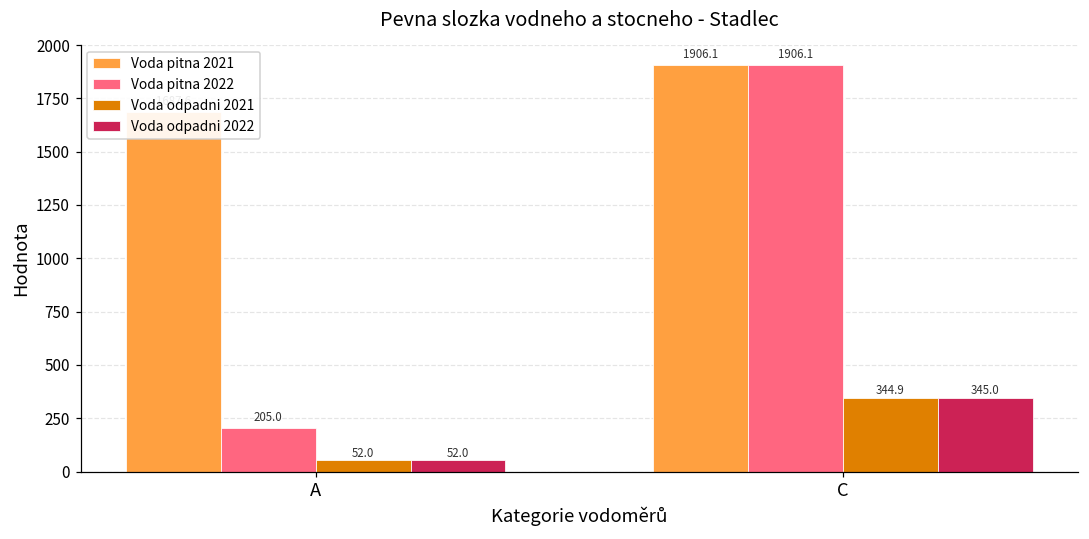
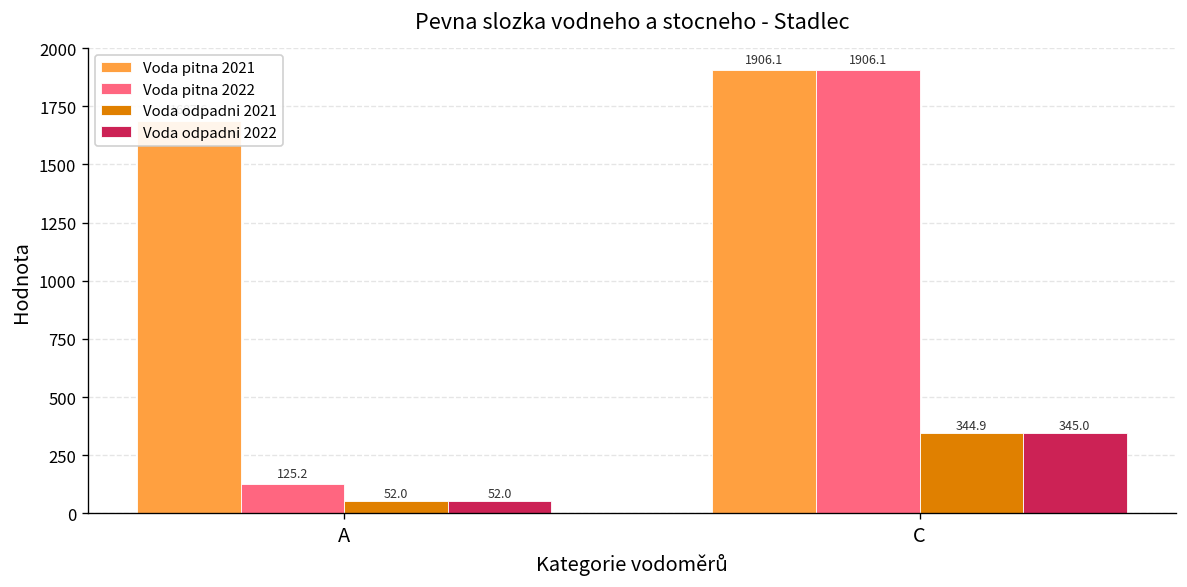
Voda pitna 2022, A: 205.0 -> 125.2
